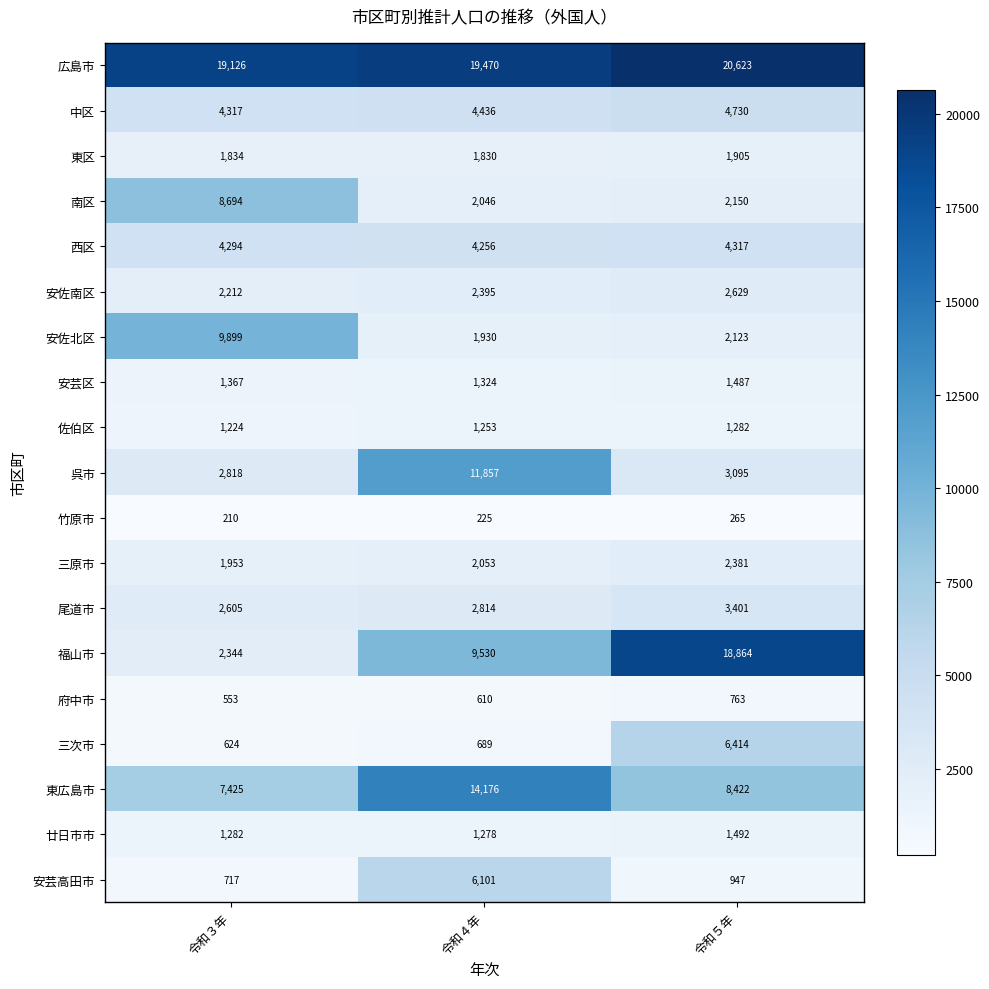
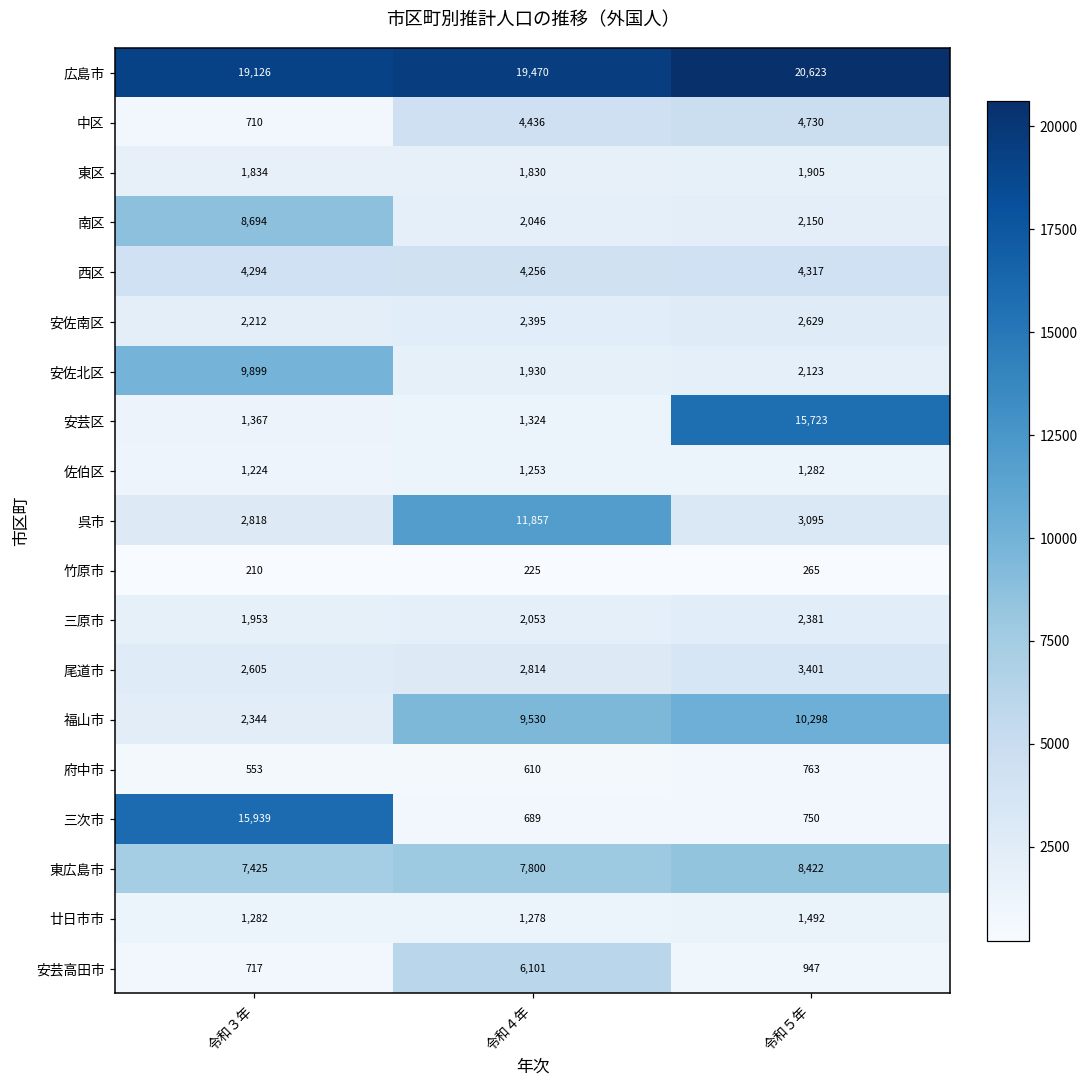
中区, 令和３年: 4,317 -> 710
安芸区, 令和５年: 1,487 -> 15,723
福山市, 令和５年: 18,864 -> 10,298
三次市, 令和３年: 624 -> 15,939
三次市, 令和５年: 6,414 -> 750
東広島市, 令和４年: 14,176 -> 7,800
